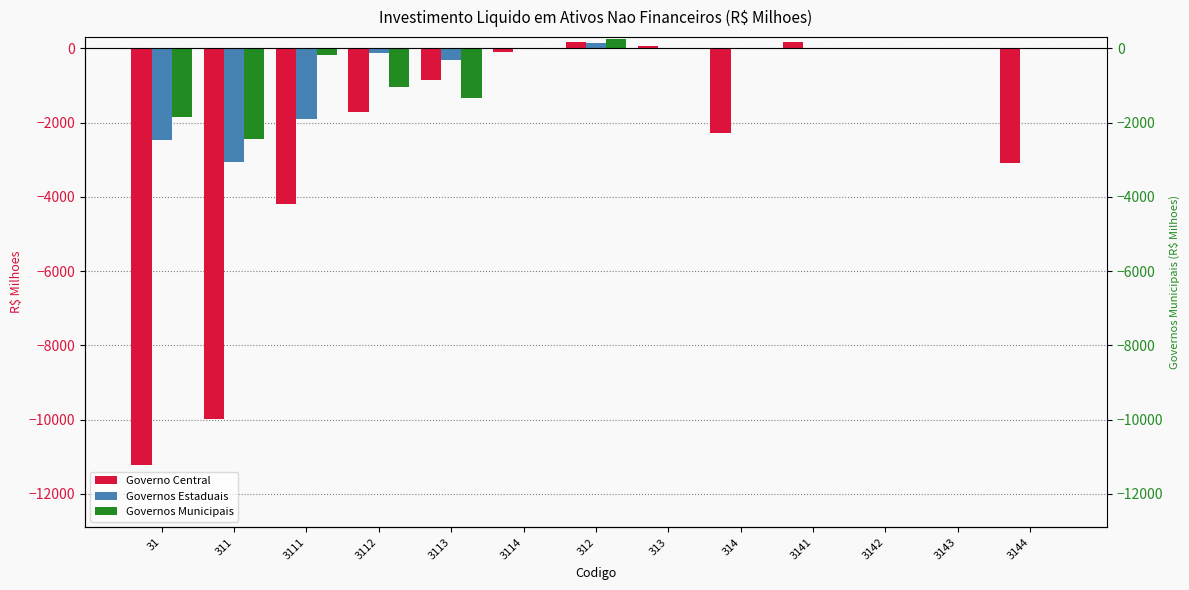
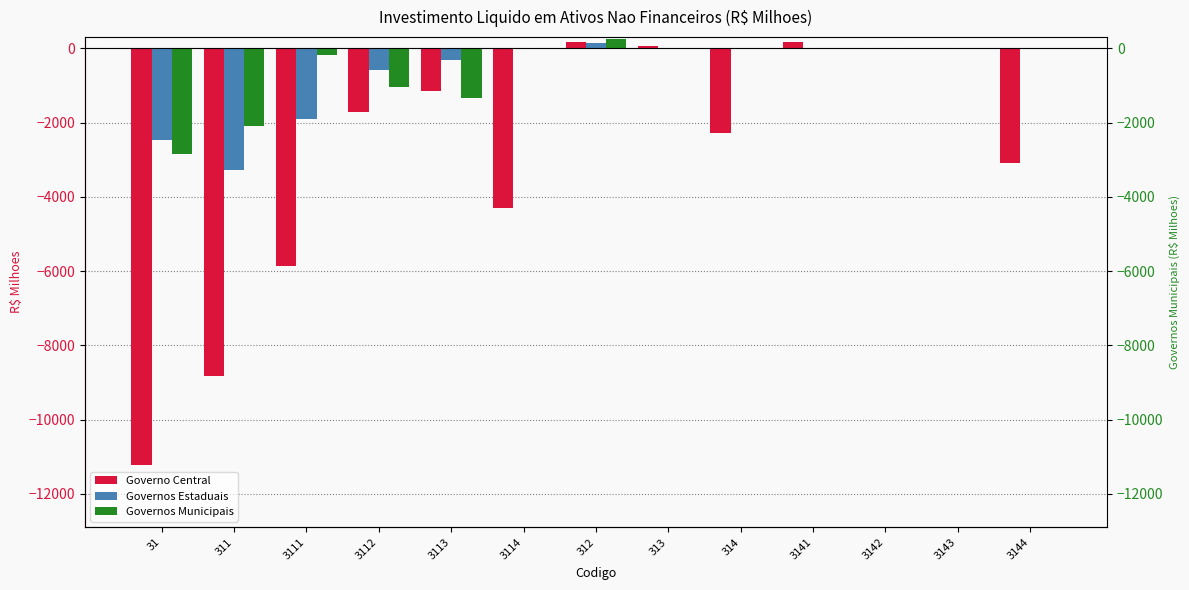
Governos Municipais, 31: -1800 -> -2800
Governo Central, 311: -10000 -> -8800
Governos Estaduais, 311: -3100 -> -3300
Governos Municipais, 311: -2400 -> -2100
Governo Central, 3111: -4200 -> -5900
Governos Estaduais, 3112: -100 -> -600
Governo Central, 3113: -900 -> -1100
Governo Central, 3114: -100 -> -4300
